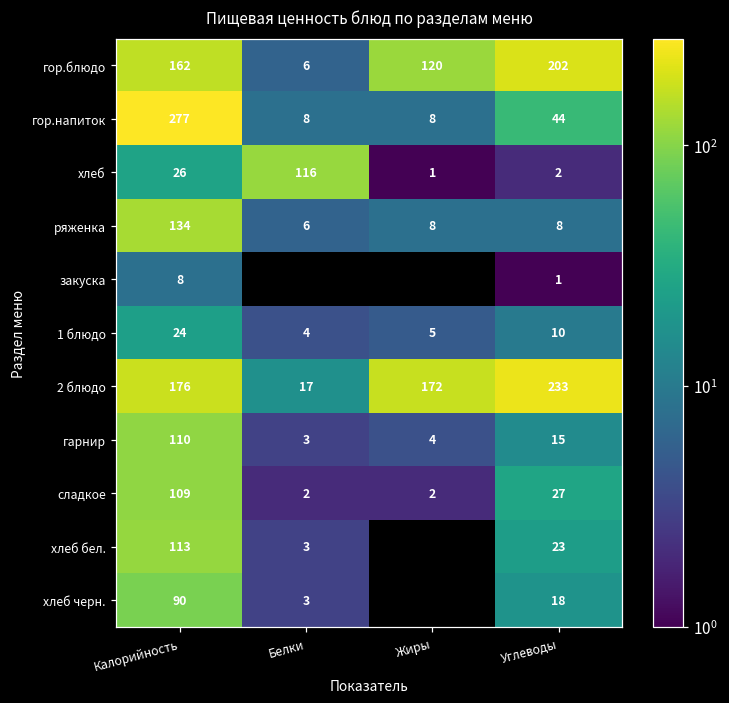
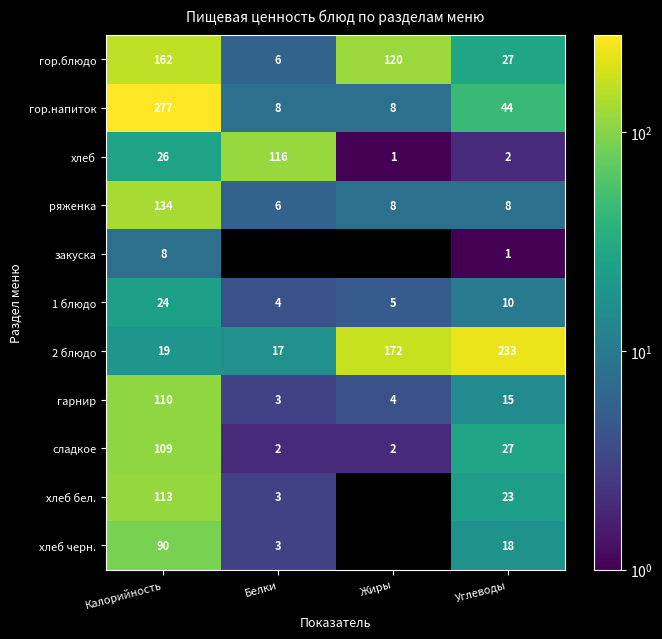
гор.блюдо, Углеводы: 202 -> 27
2 блюдо, Калорийность: 176 -> 19
